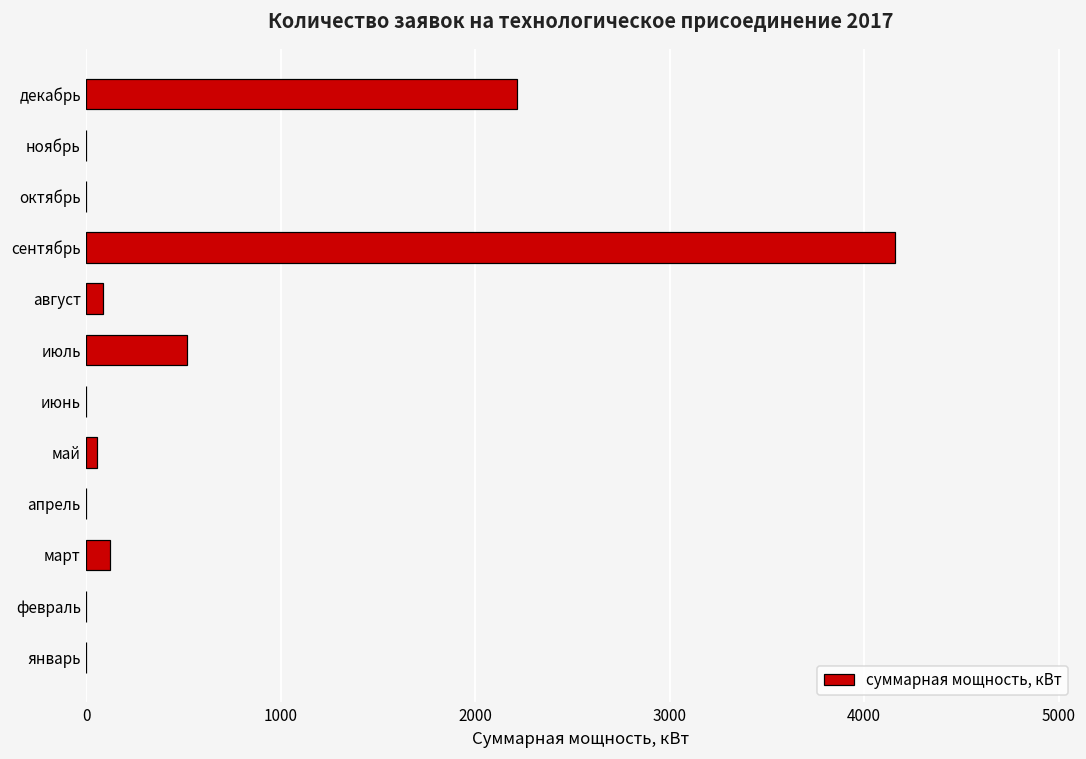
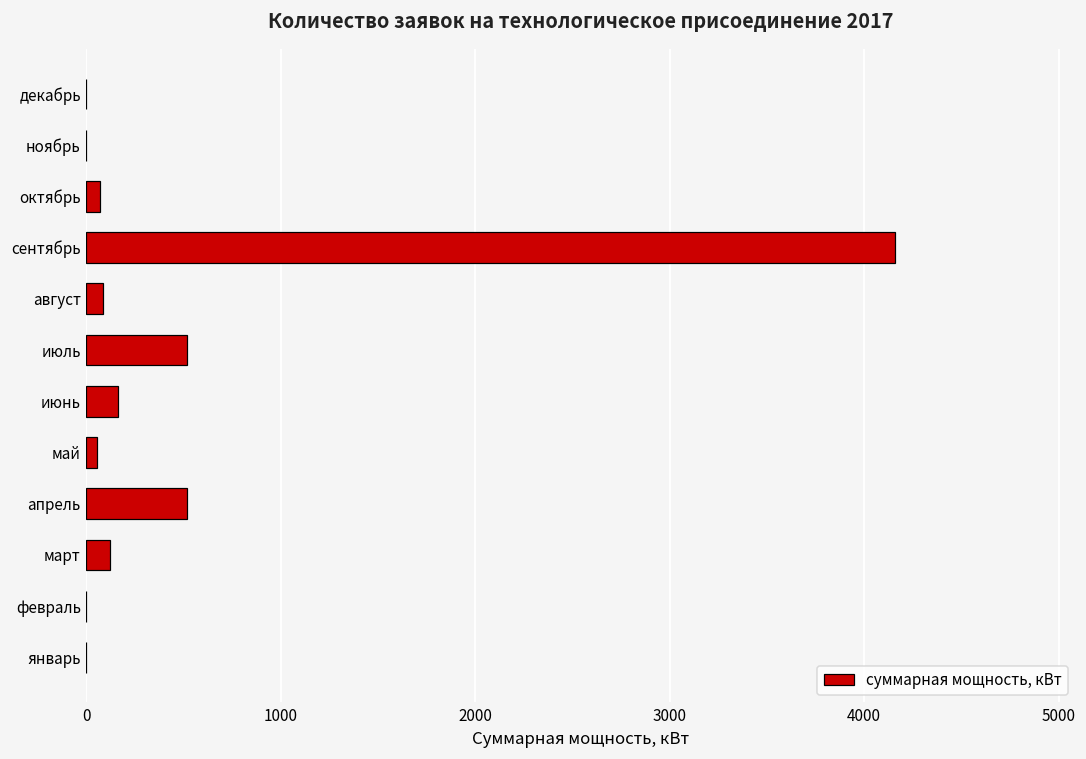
декабрь: 2220 -> 0
октябрь: 0 -> 70
июнь: 0 -> 160
апрель: 0 -> 520
